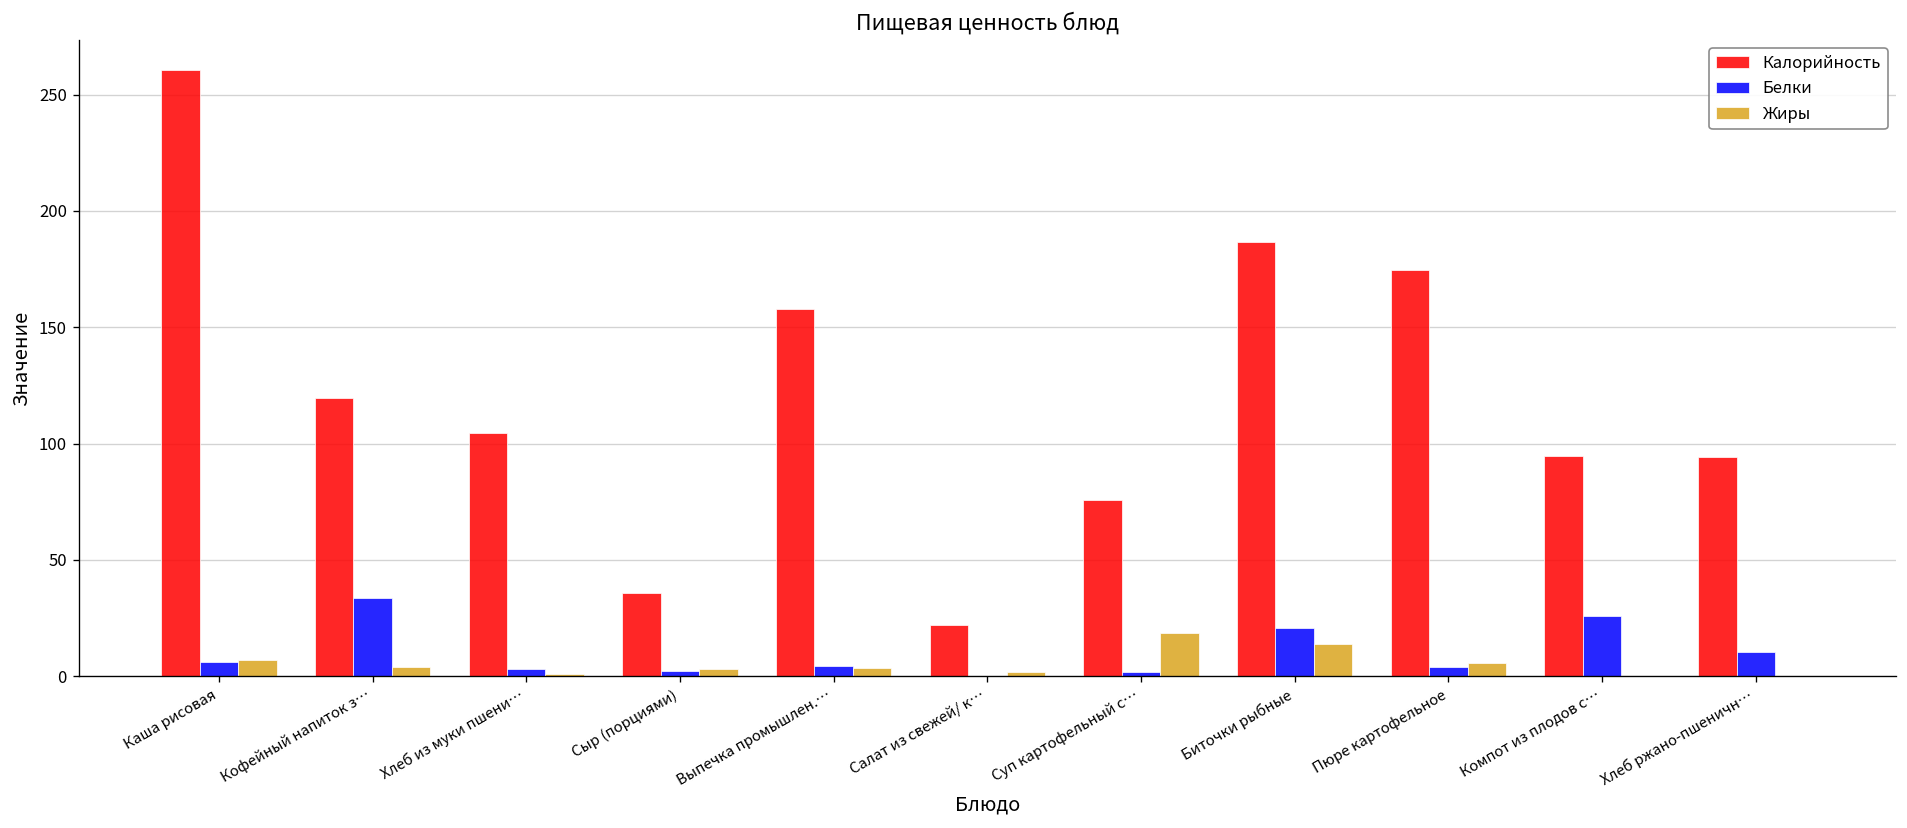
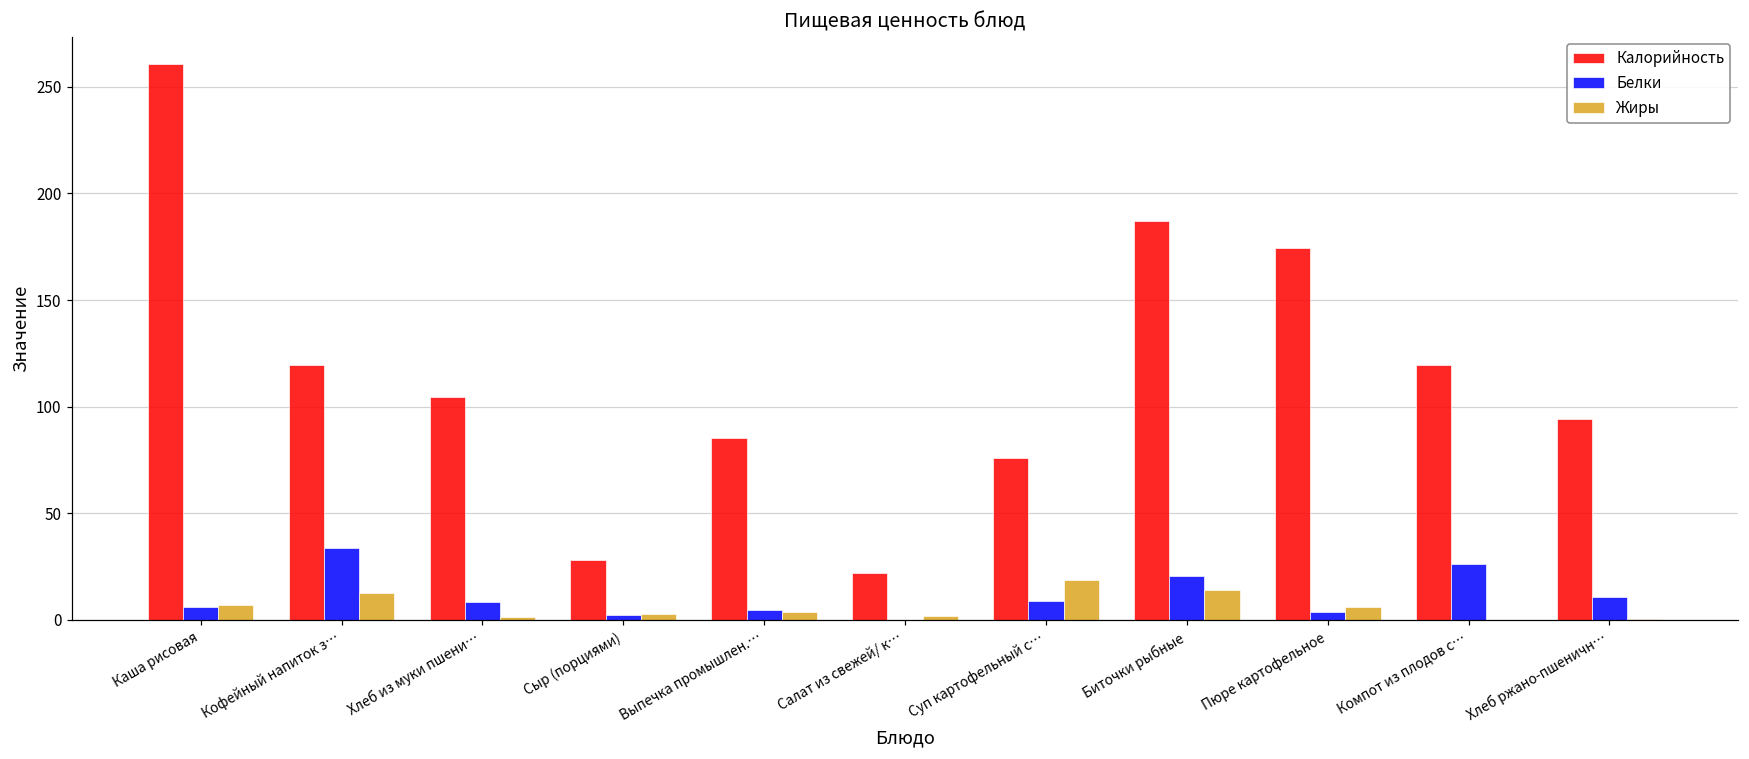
Жиры, Кофейный напиток з…: 4 -> 13
Белки, Хлеб из муки пшени…: 3 -> 8
Калорийность, Сыр (порциями): 36 -> 28
Калорийность, Выпечка промышлен.…: 158 -> 85
Белки, Суп картофельный с…: 2 -> 9
Калорийность, Компот из плодов с…: 95 -> 119
